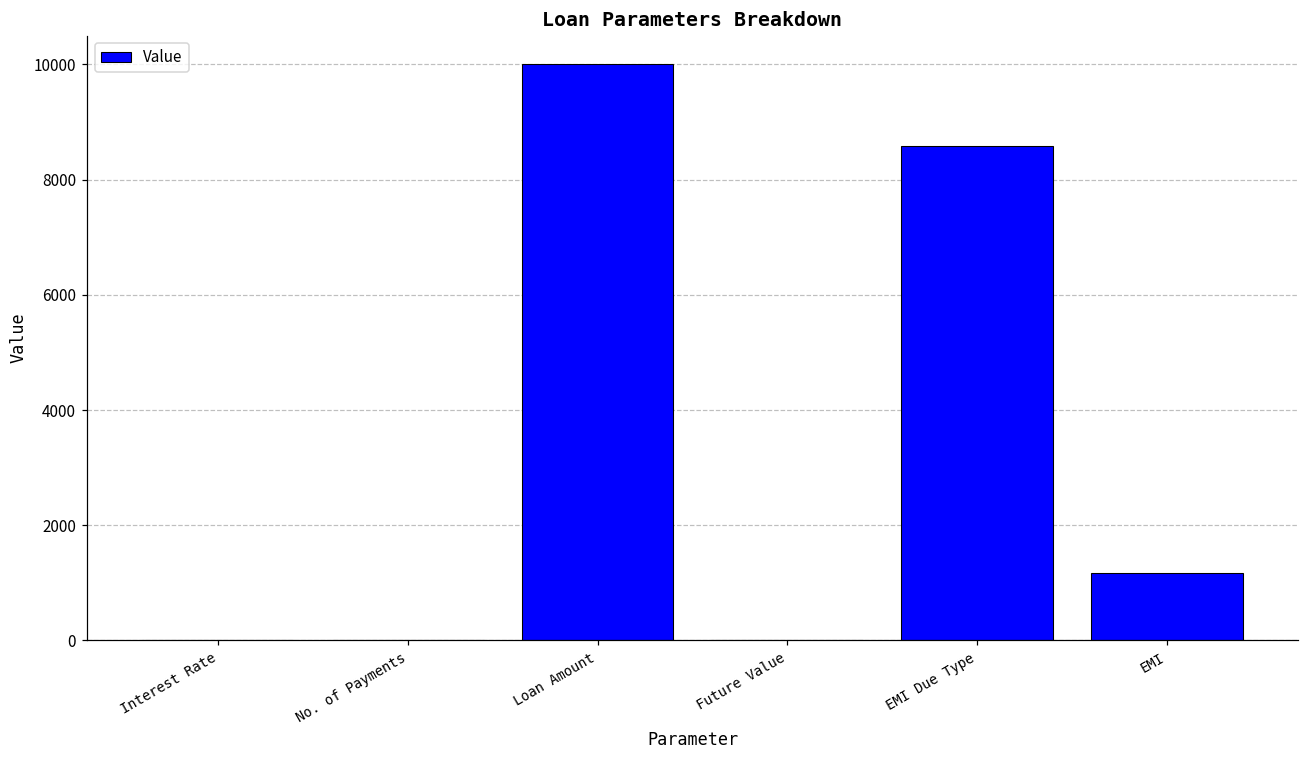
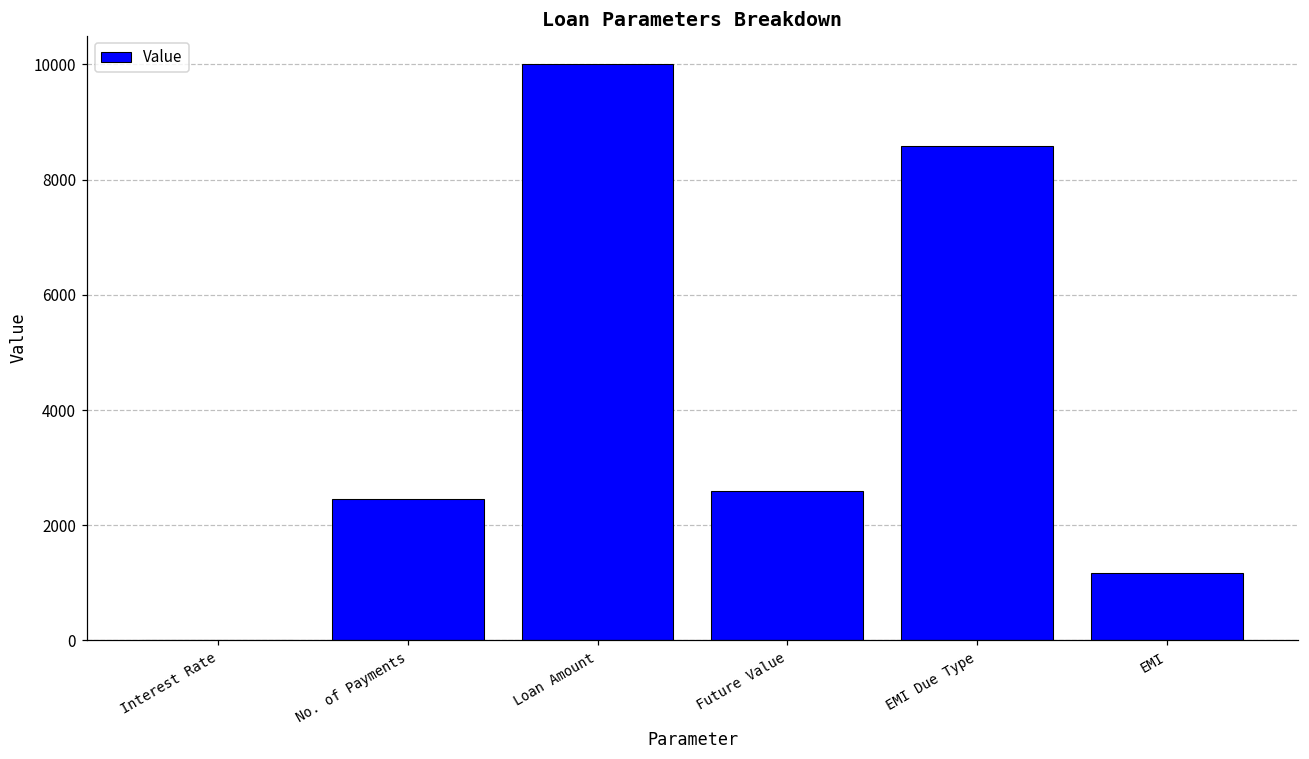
No. of Payments: 0 -> 2500
Future Value: 0 -> 2600
